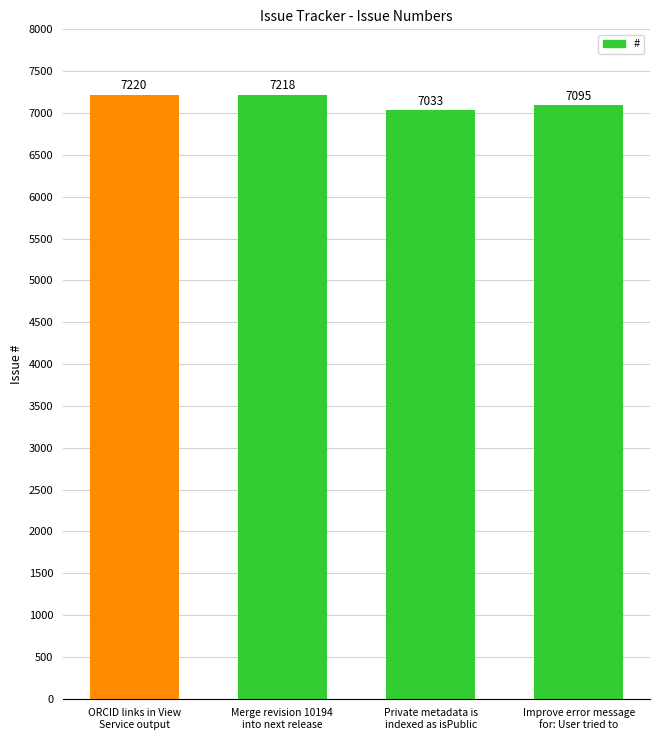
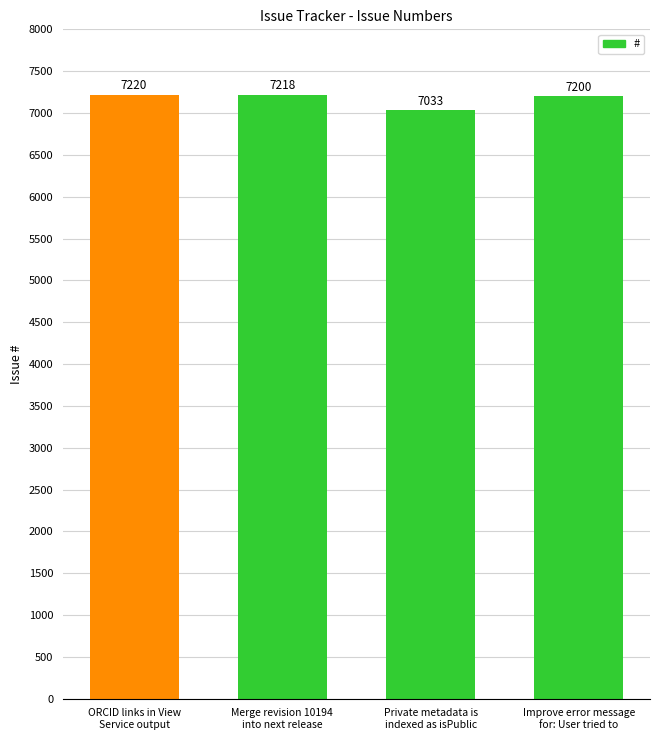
Improve error message for: User tried to: 7095 -> 7200
